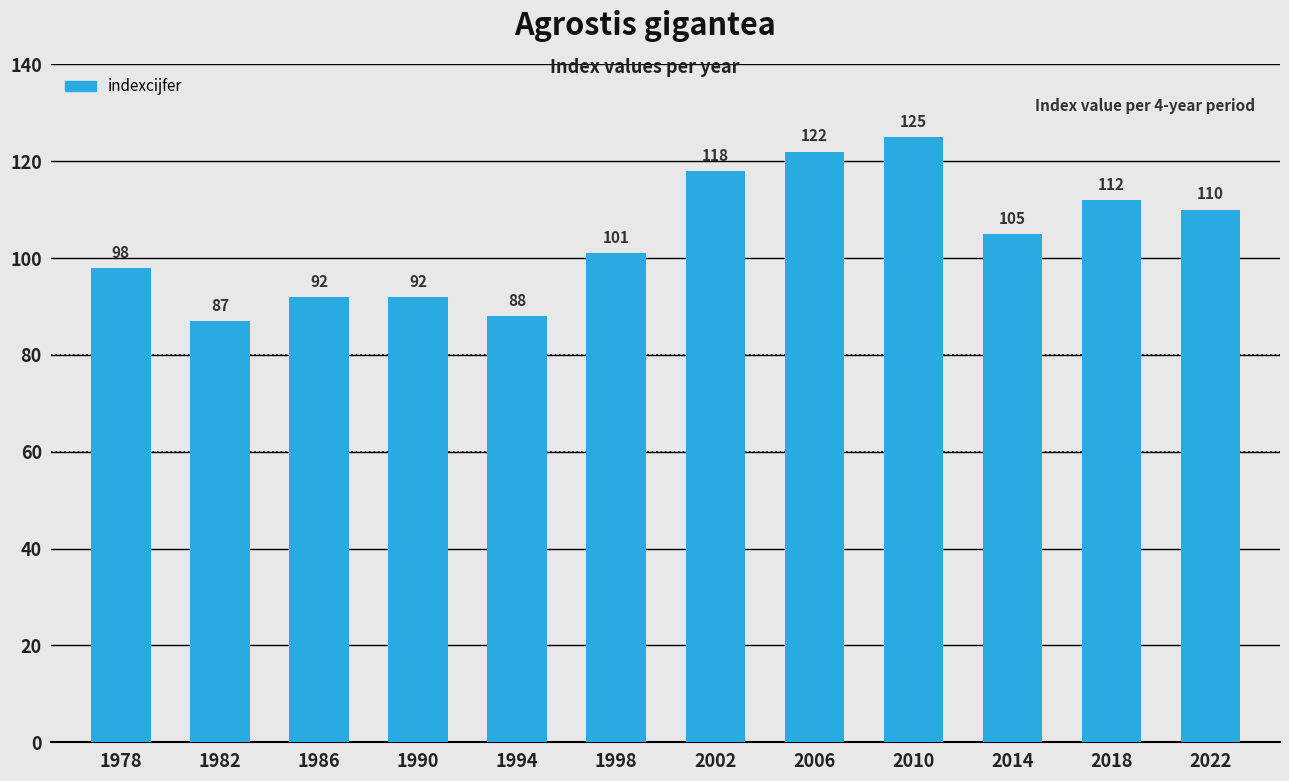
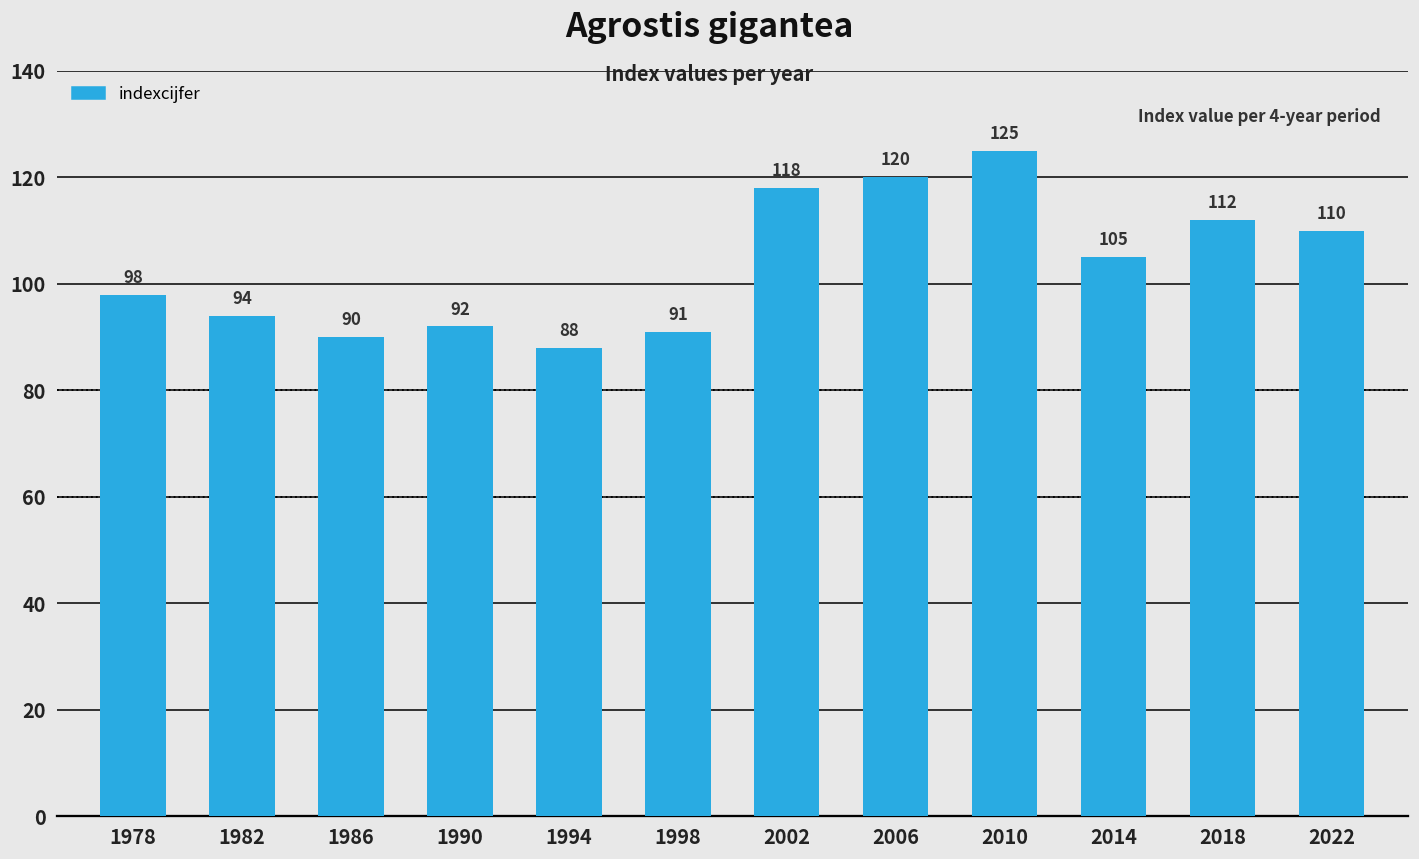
1982: 87 -> 94
1986: 92 -> 90
1998: 101 -> 91
2006: 122 -> 120
